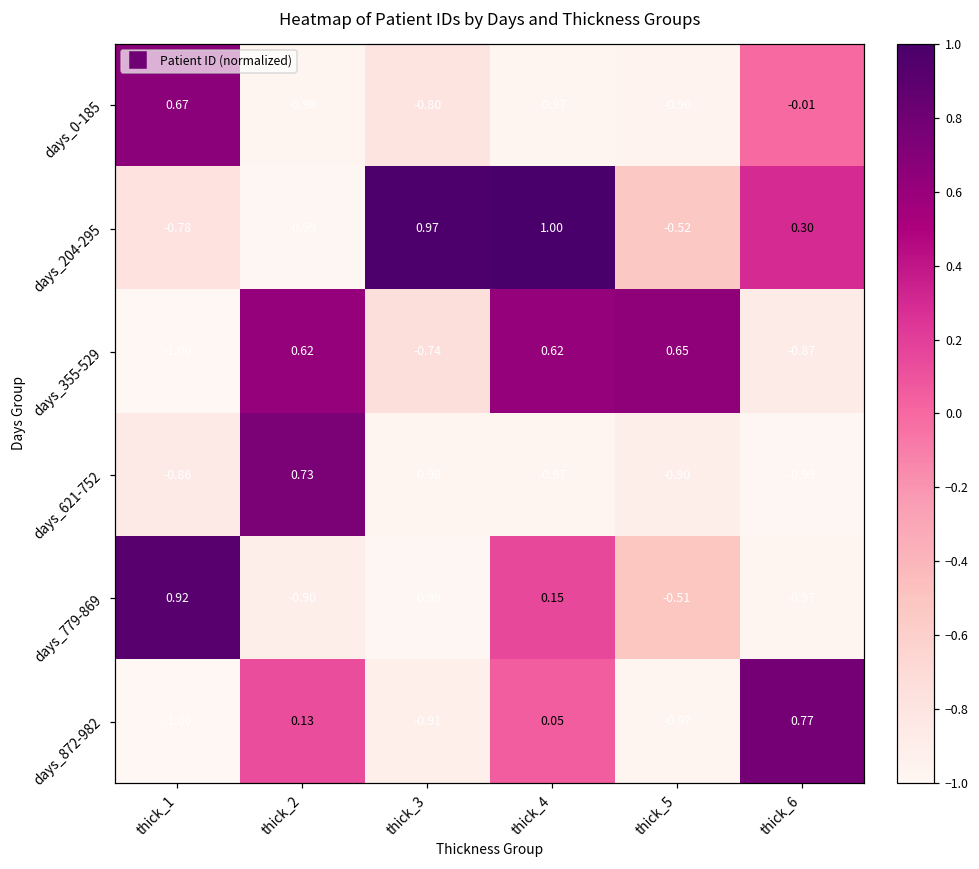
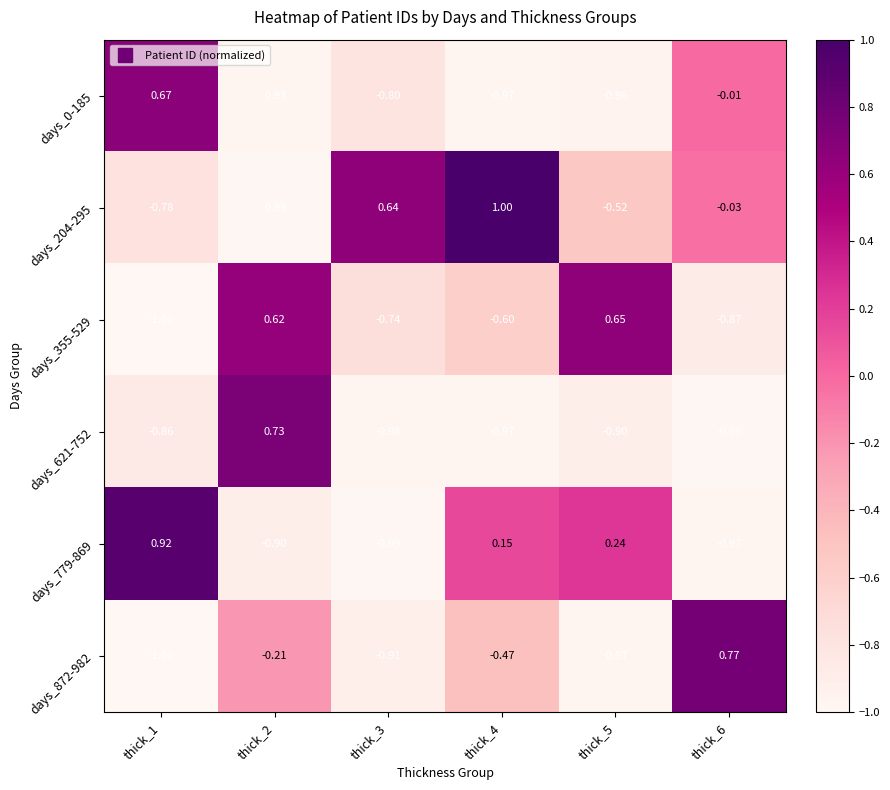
days_204-295, thick_3: 0.97 -> 0.64
days_204-295, thick_6: 0.30 -> -0.03
days_355-529, thick_4: 0.62 -> -0.60
days_779-869, thick_5: -0.51 -> 0.24
days_872-982, thick_2: 0.13 -> -0.21
days_872-982, thick_4: 0.05 -> -0.47
